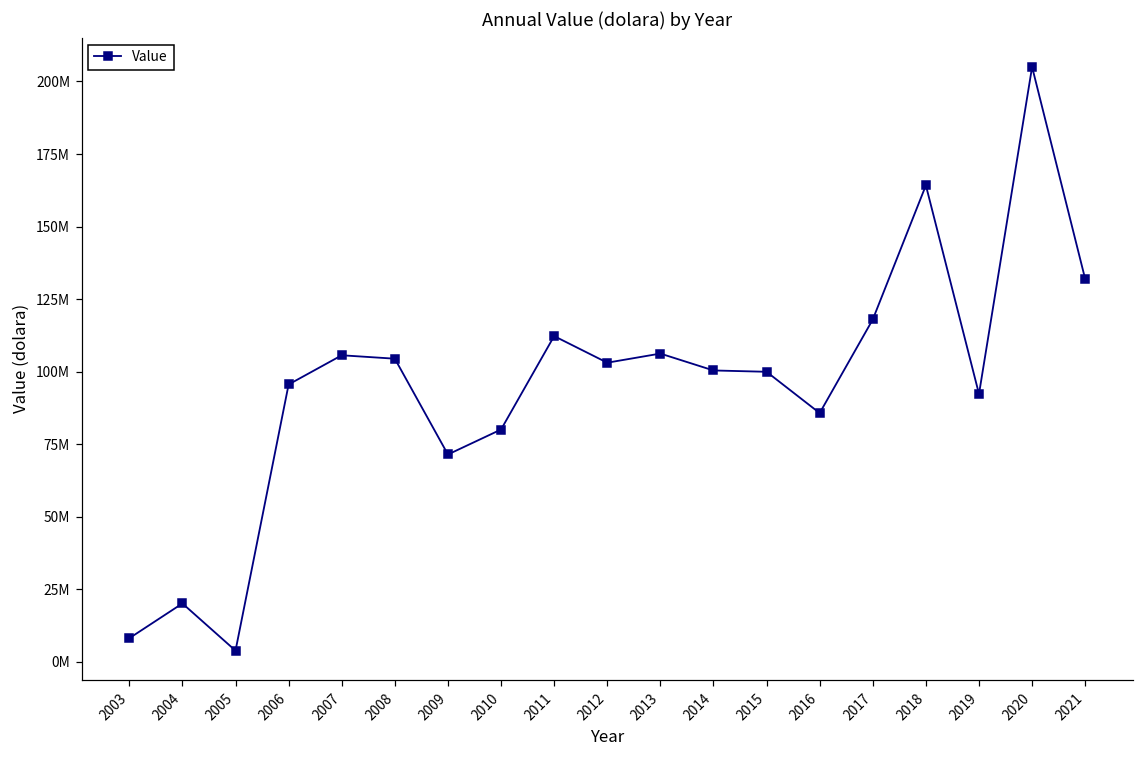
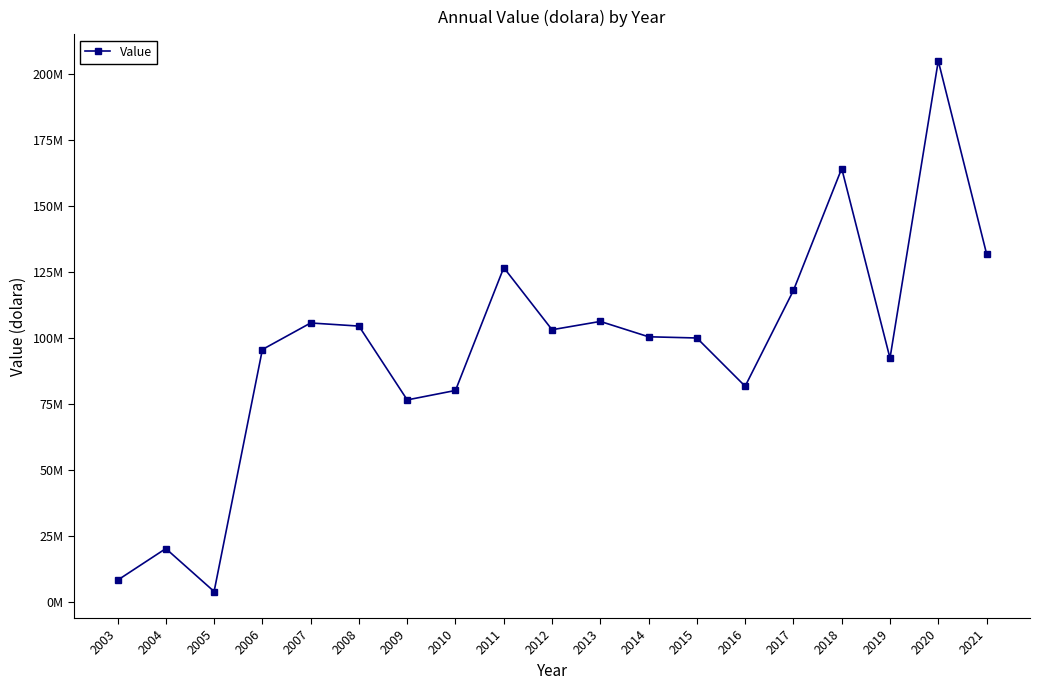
2009: 71000000 -> 76000000
2011: 112000000 -> 127000000
2016: 86000000 -> 82000000
